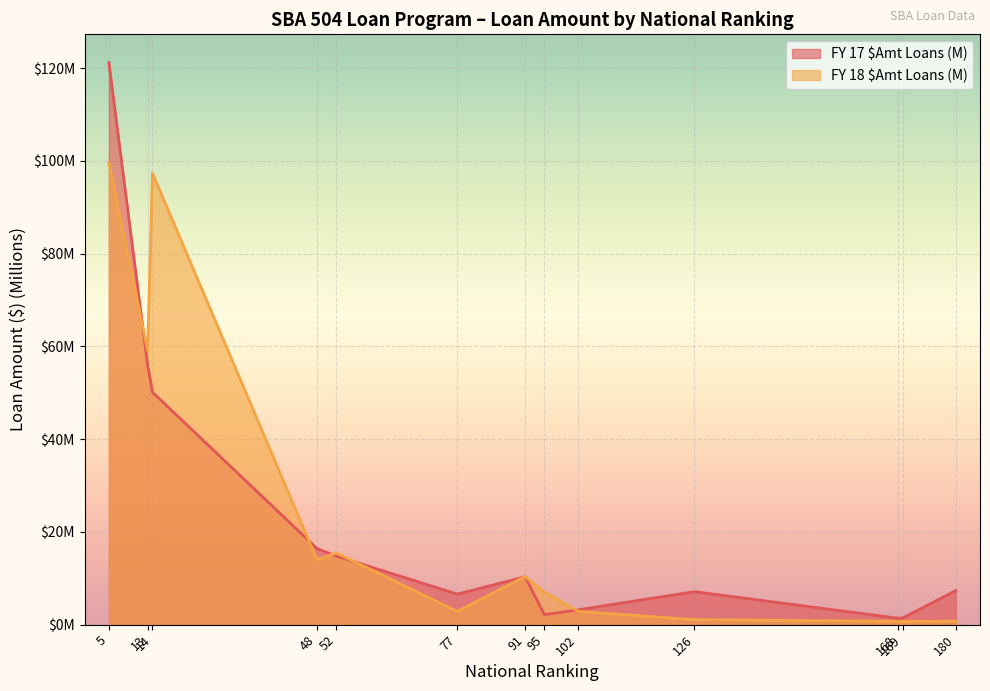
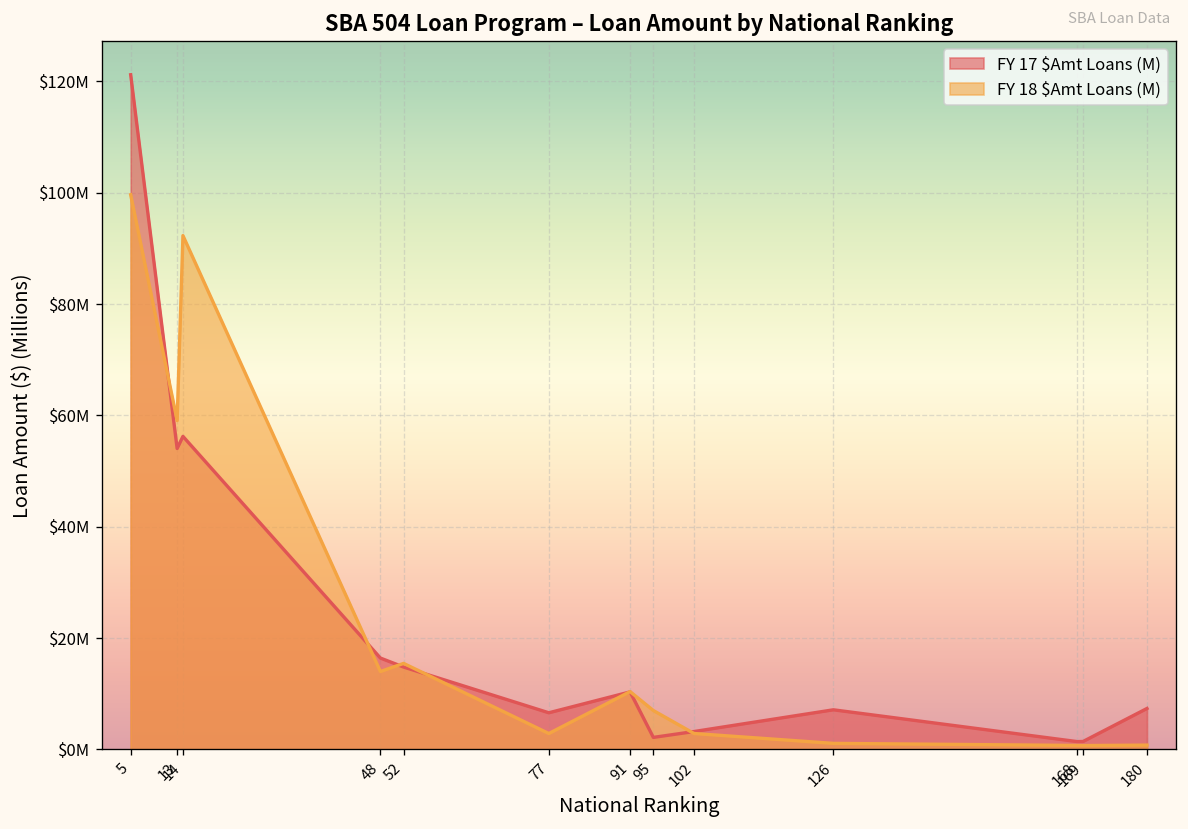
FY 17 $Amt Loans (M), 13: $56000000 -> $54000000
FY 17 $Amt Loans (M), 14: $50000000 -> $56000000
FY 18 $Amt Loans (M), 14: $97000000 -> $92000000
